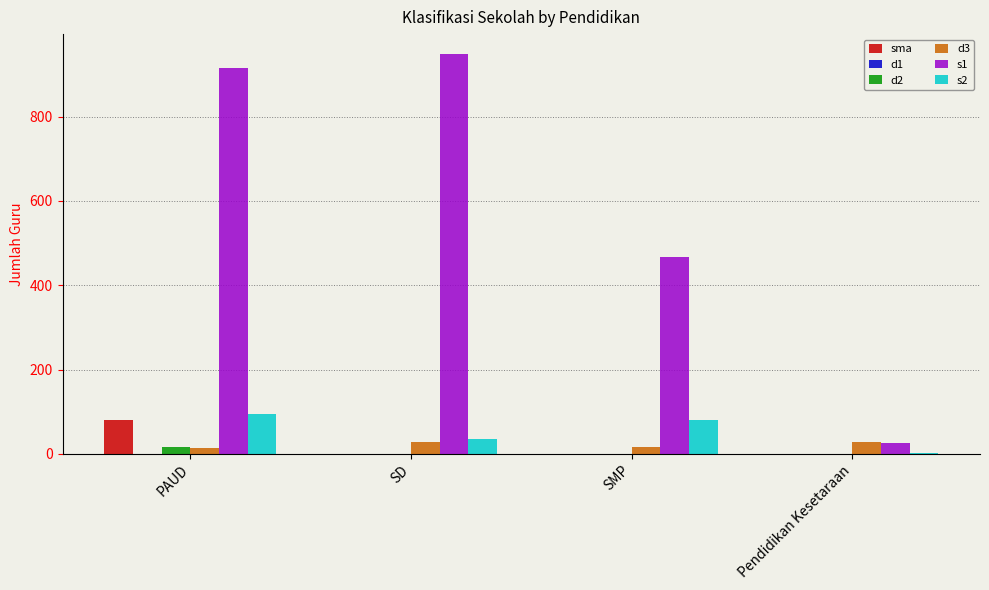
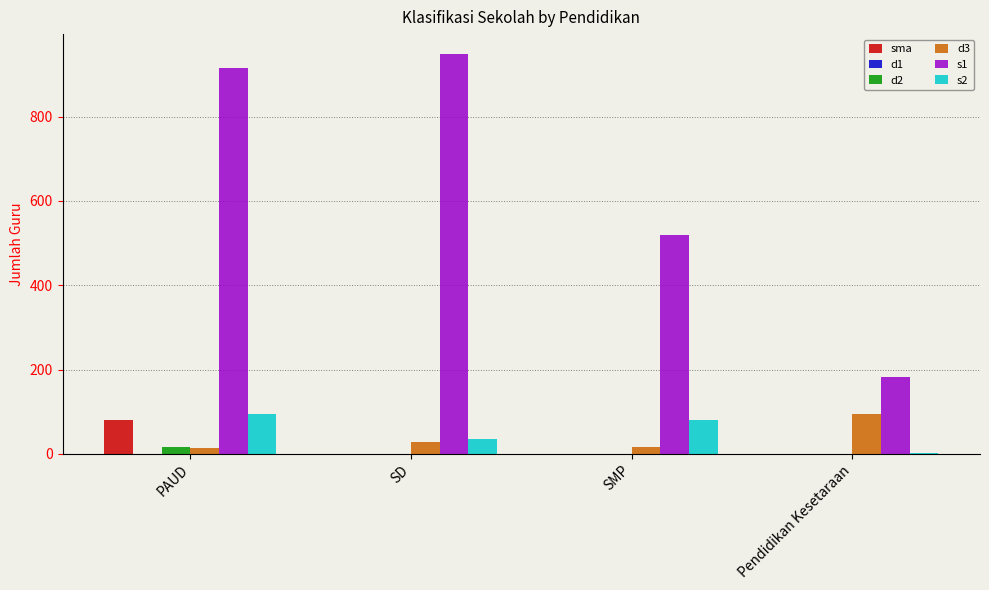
s1, SMP: 470 -> 520
d3, Pendidikan Kesetaraan: 30 -> 90
s1, Pendidikan Kesetaraan: 30 -> 180
